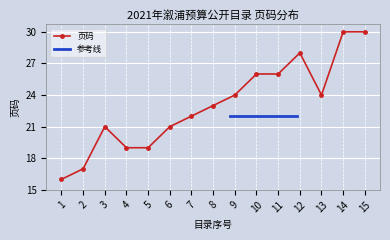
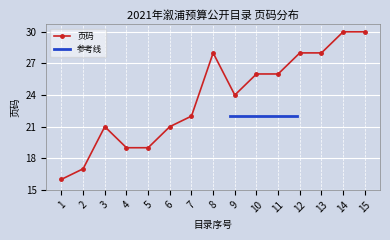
8: 23 -> 28
13: 24 -> 28
